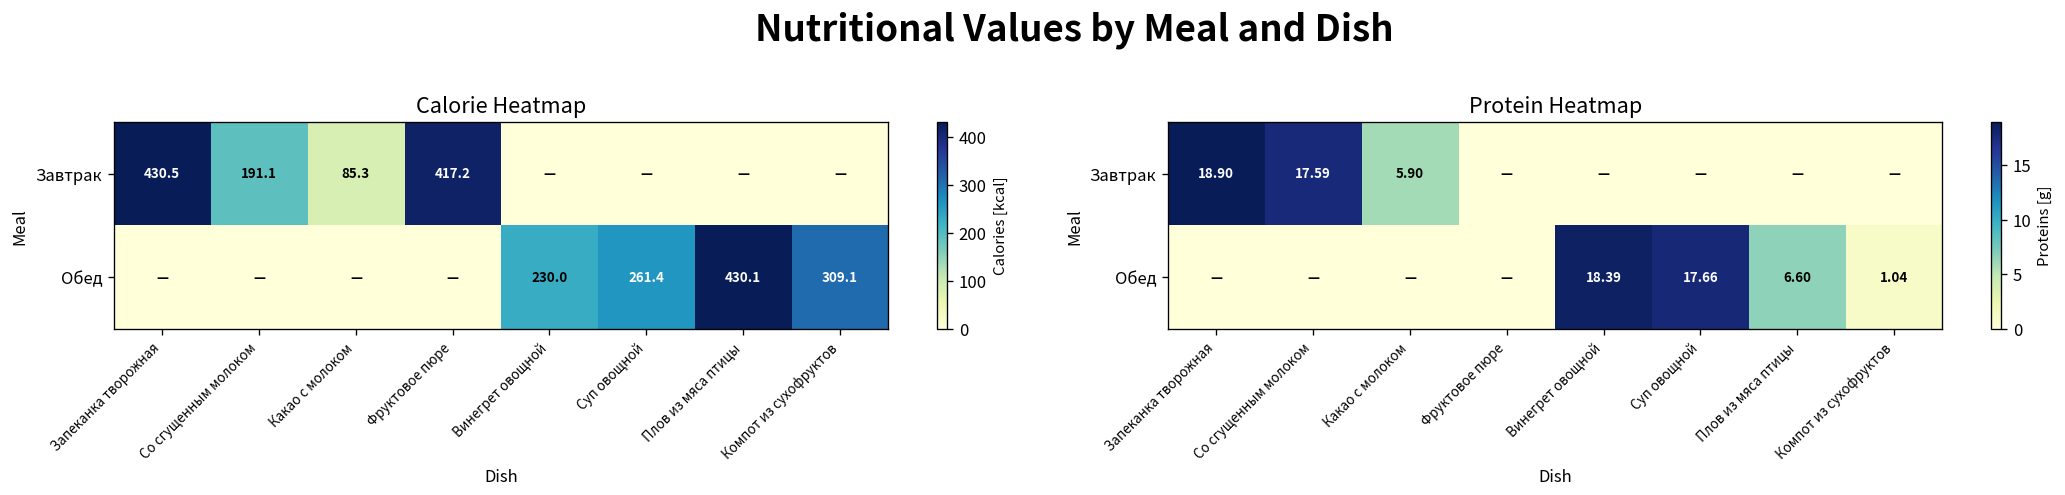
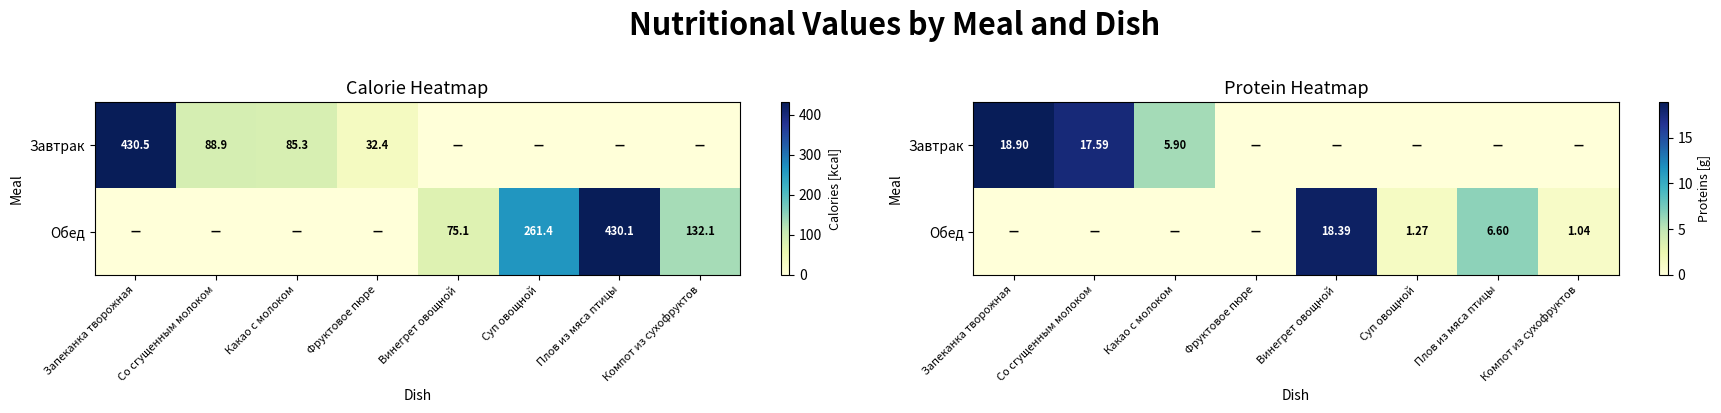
Calorie Heatmap, Завтрак, Со сгущенным молоком: 191.1 -> 88.9
Calorie Heatmap, Завтрак, Фруктовое пюре: 417.2 -> 32.4
Calorie Heatmap, Обед, Винегрет овощной: 230.0 -> 75.1
Calorie Heatmap, Обед, Компот из сухофруктов: 309.1 -> 132.1
Protein Heatmap, Обед, Суп овощной: 17.66 -> 1.27
